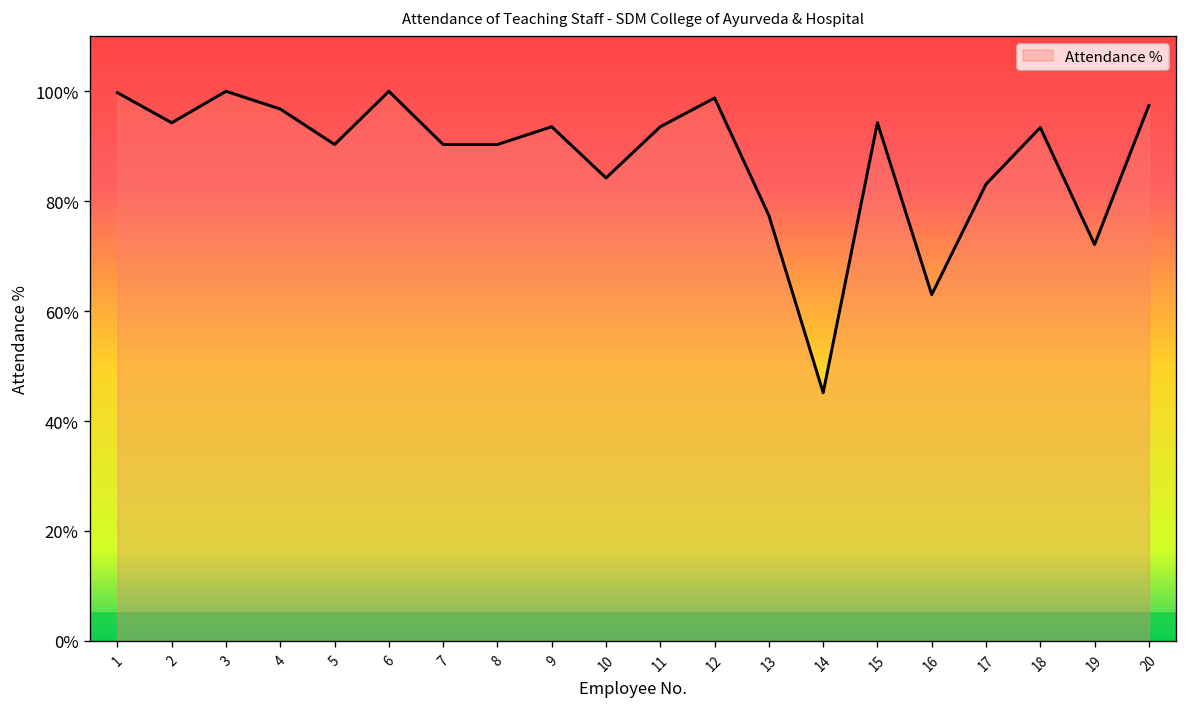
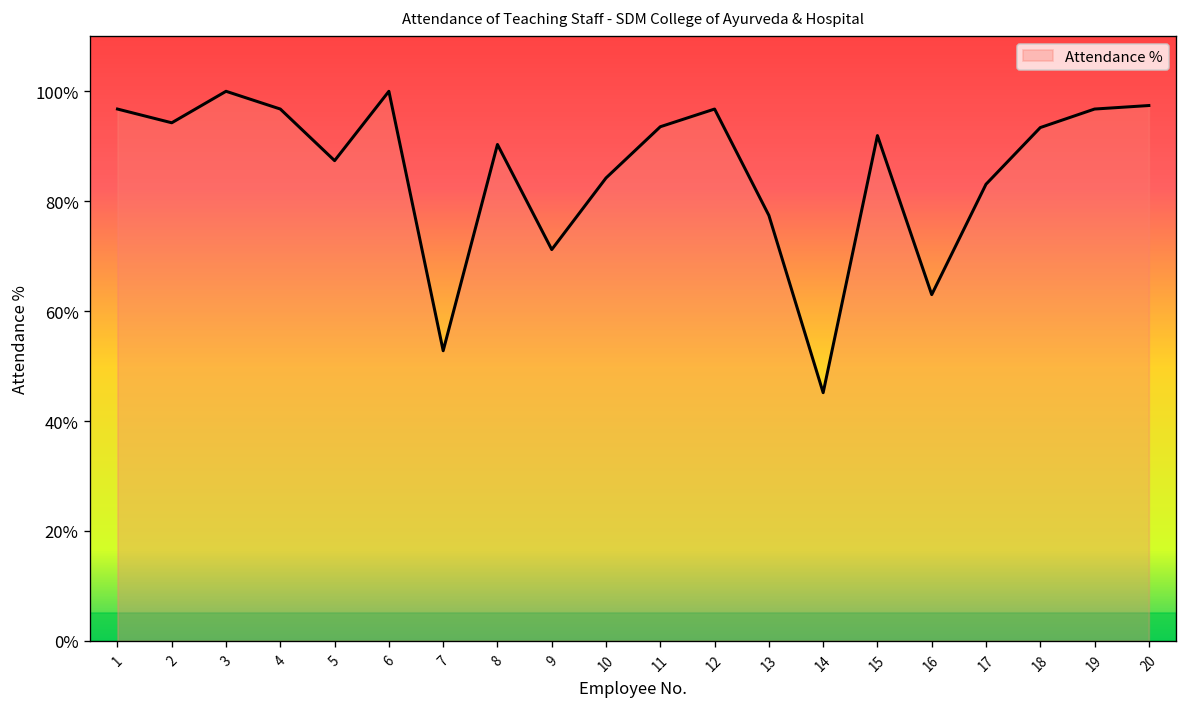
1: 100% -> 97%
5: 90% -> 87%
7: 90% -> 53%
9: 94% -> 71%
12: 99% -> 97%
15: 94% -> 92%
19: 72% -> 97%
